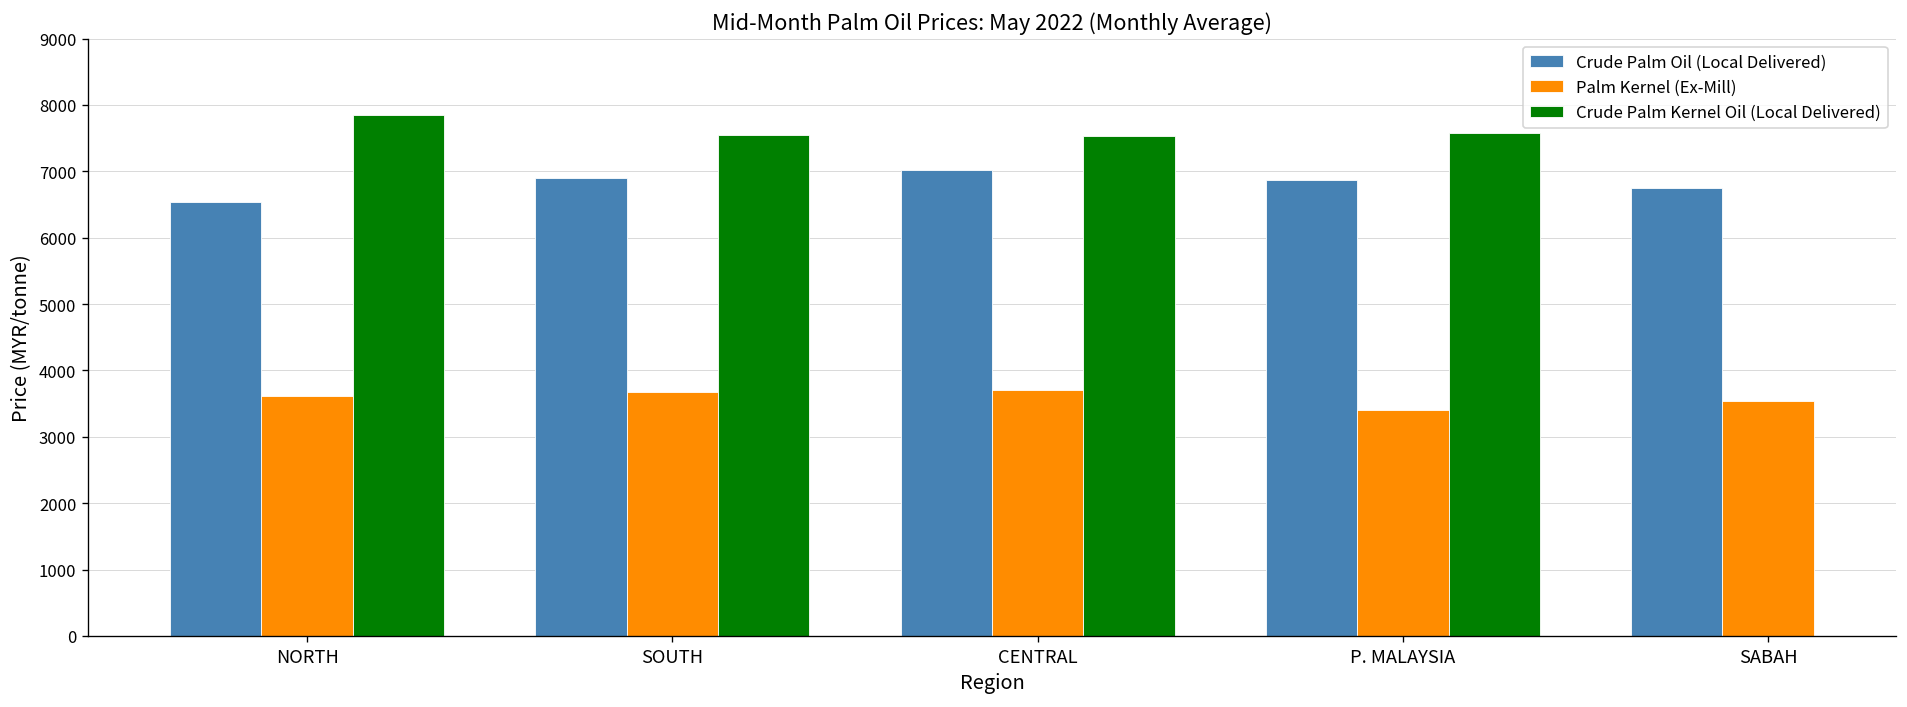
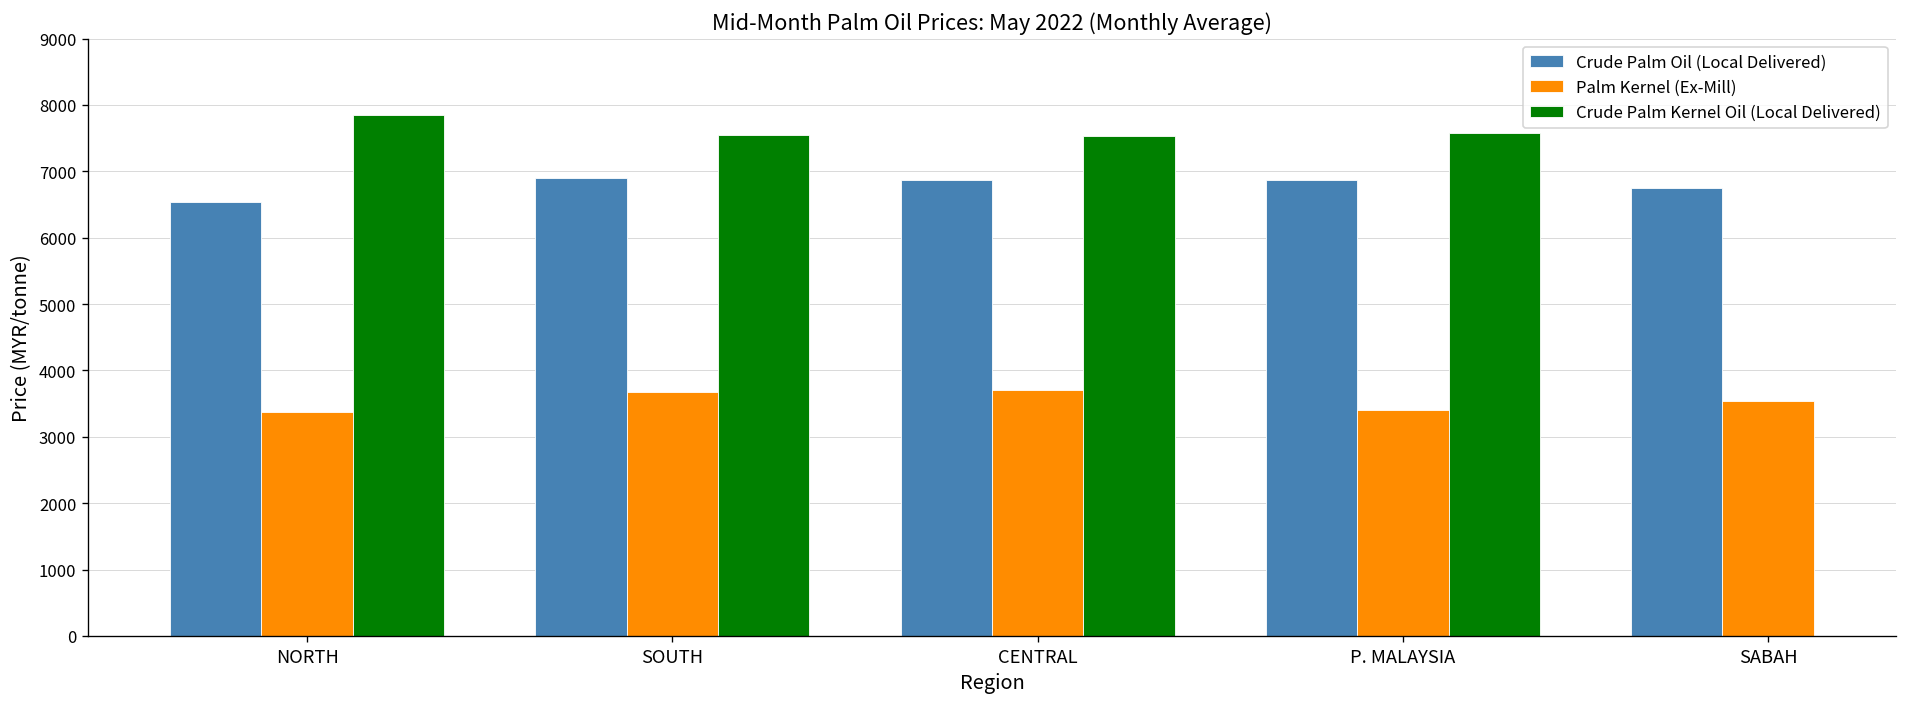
Palm Kernel (Ex-Mill), NORTH: 3600 -> 3400
Crude Palm Oil (Local Delivered), CENTRAL: 7000 -> 6900
